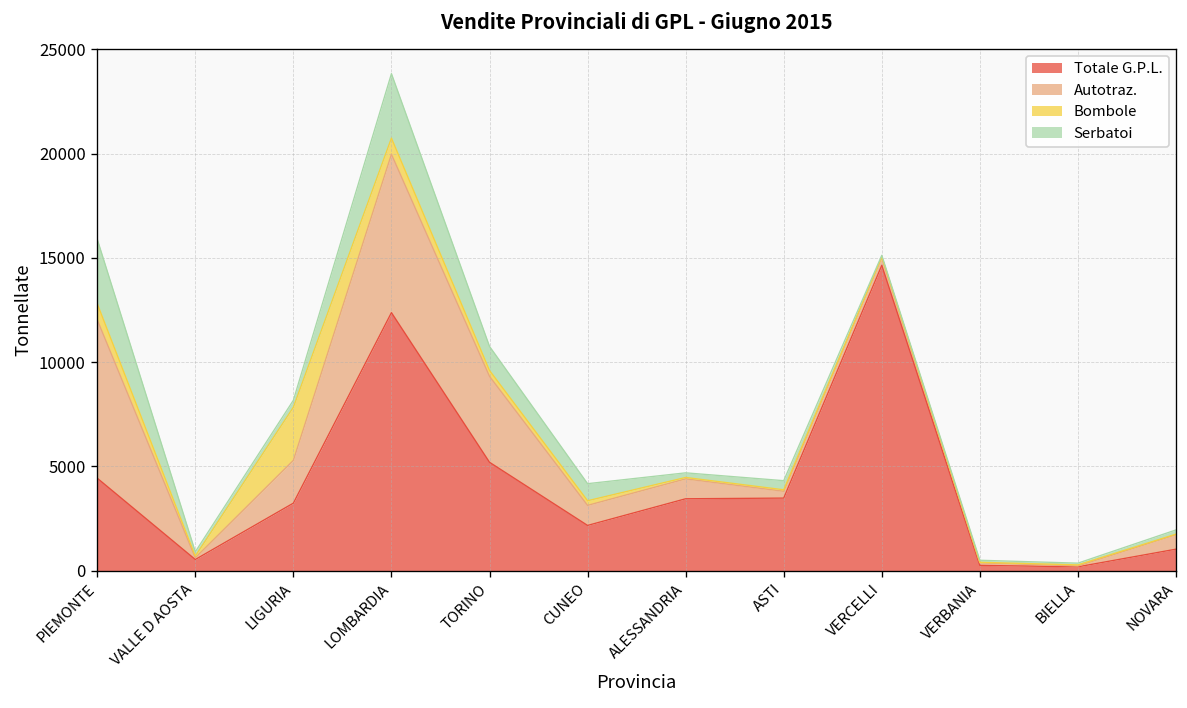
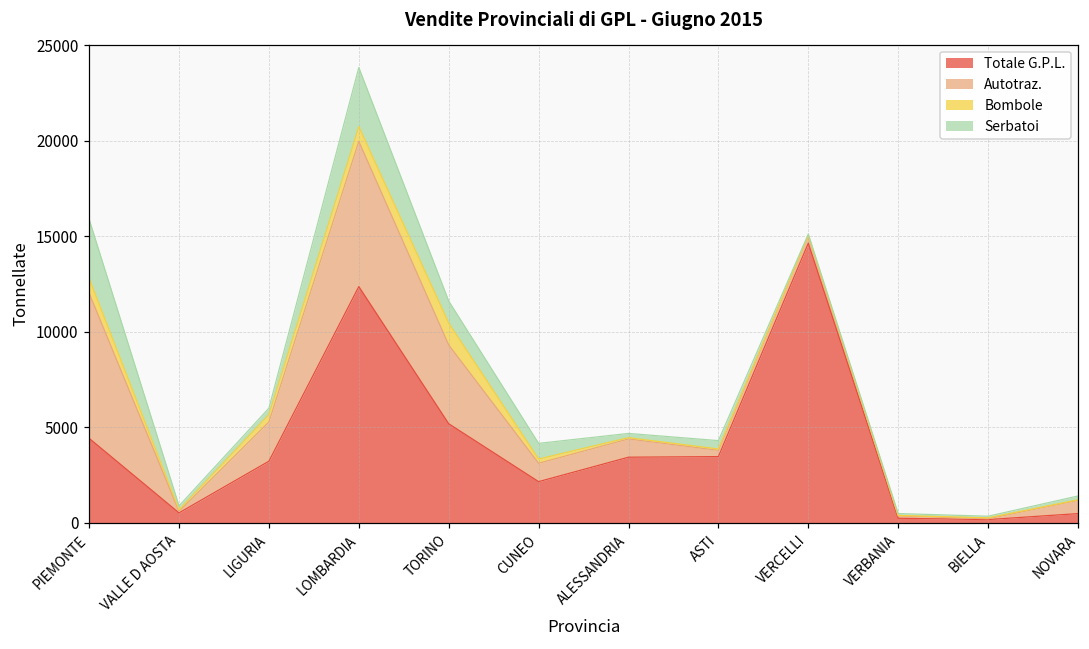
Bombole, LIGURIA: 2500 -> 400
Bombole, TORINO: 300 -> 1100
Totale G.P.L., NOVARA: 1000 -> 500
